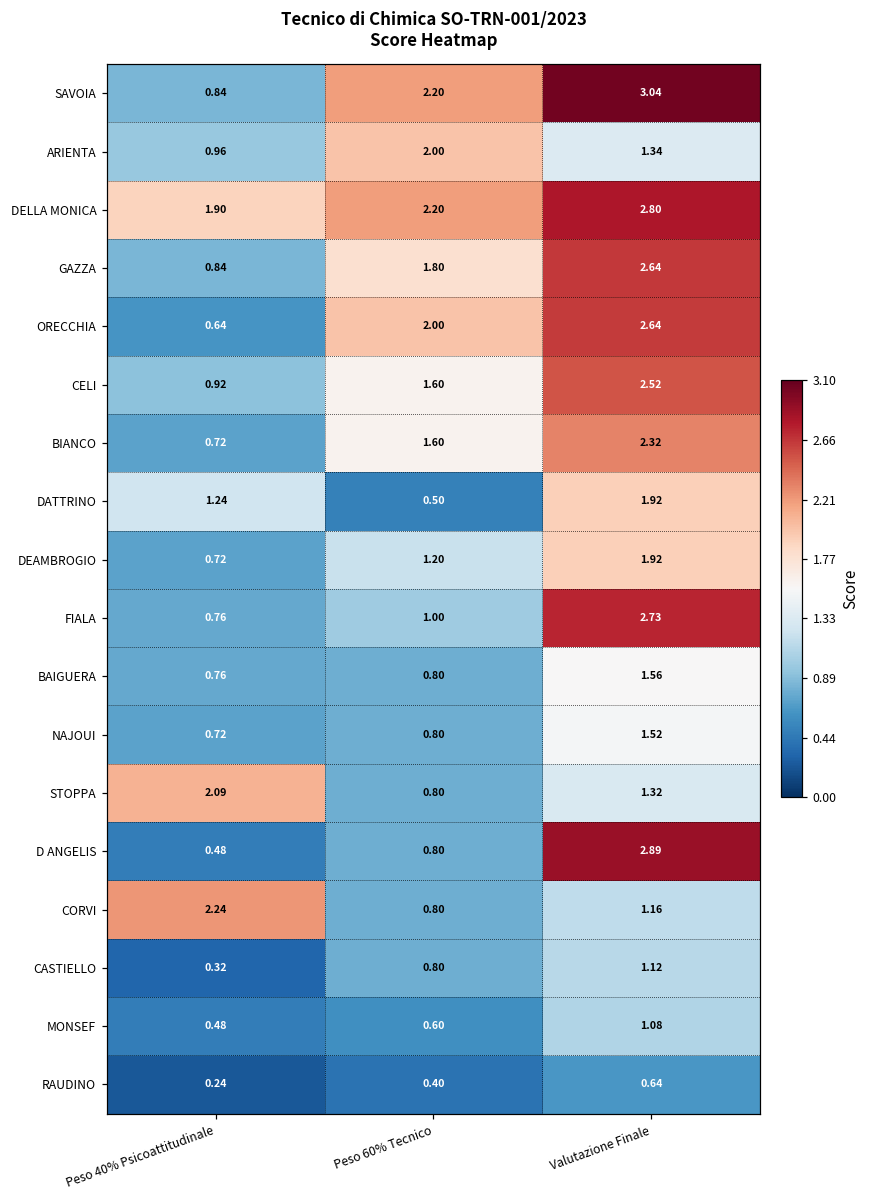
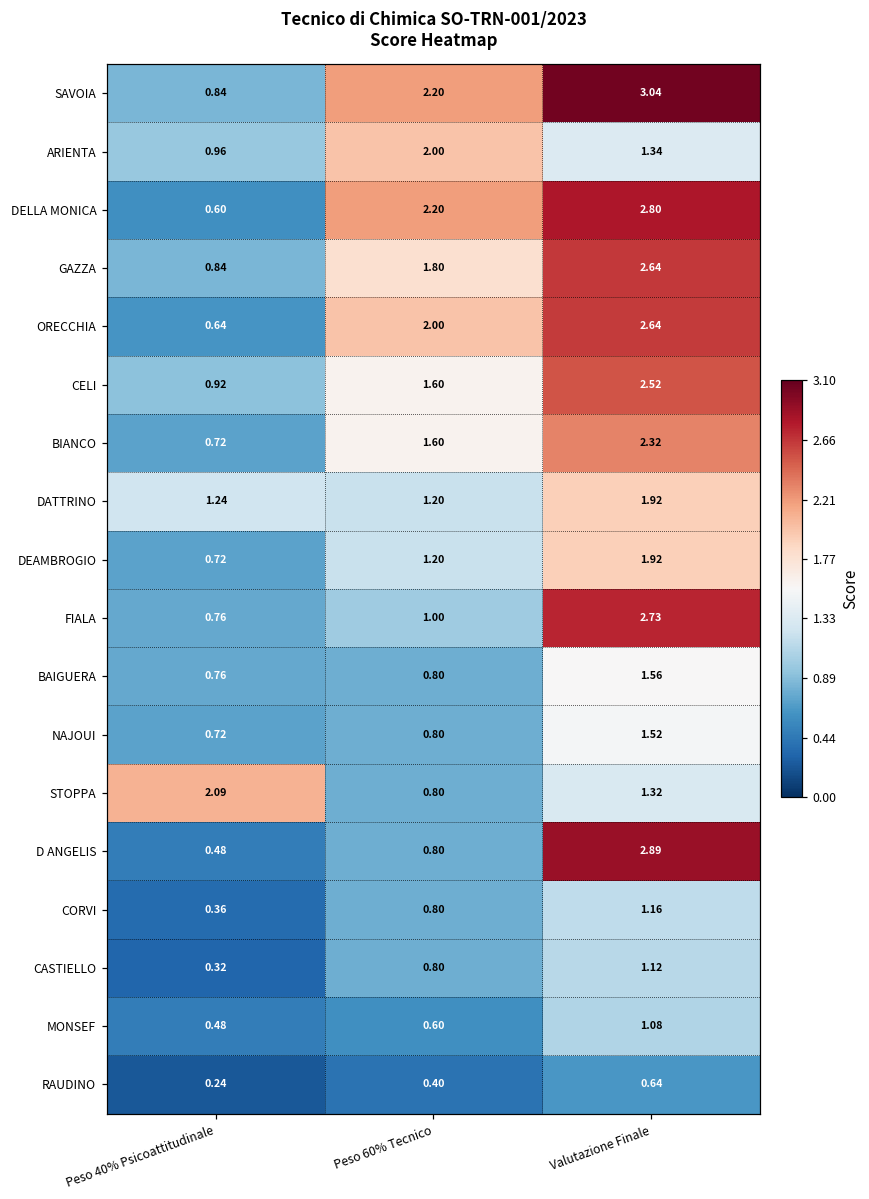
DELLA MONICA, Peso 40% Psicoattitudinale: 1.90 -> 0.60
DATTRINO, Peso 60% Tecnico: 0.50 -> 1.20
CORVI, Peso 40% Psicoattitudinale: 2.24 -> 0.36
